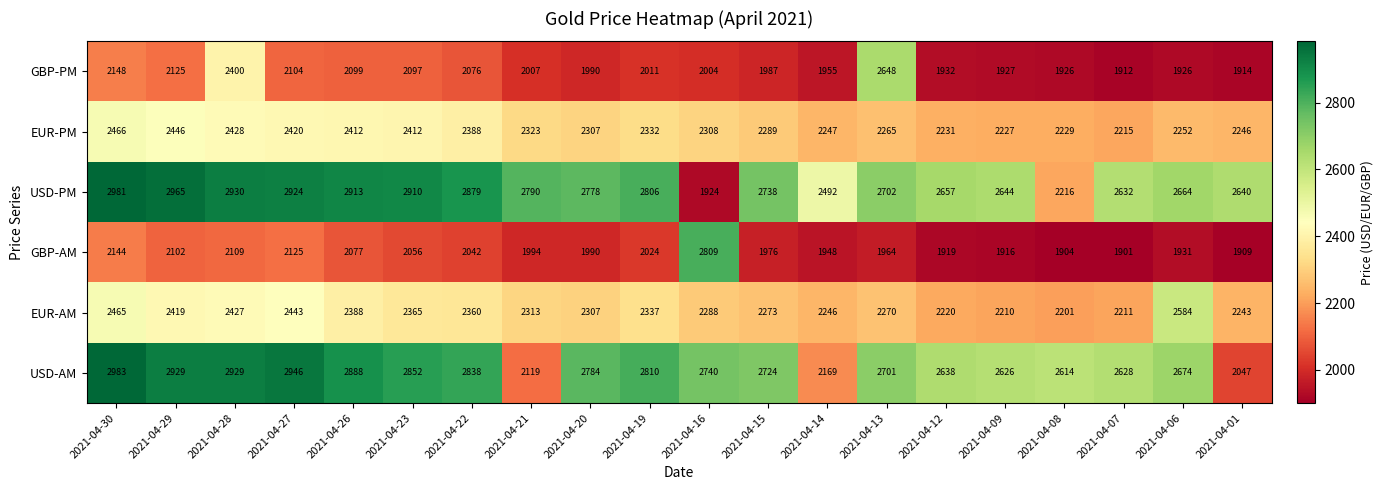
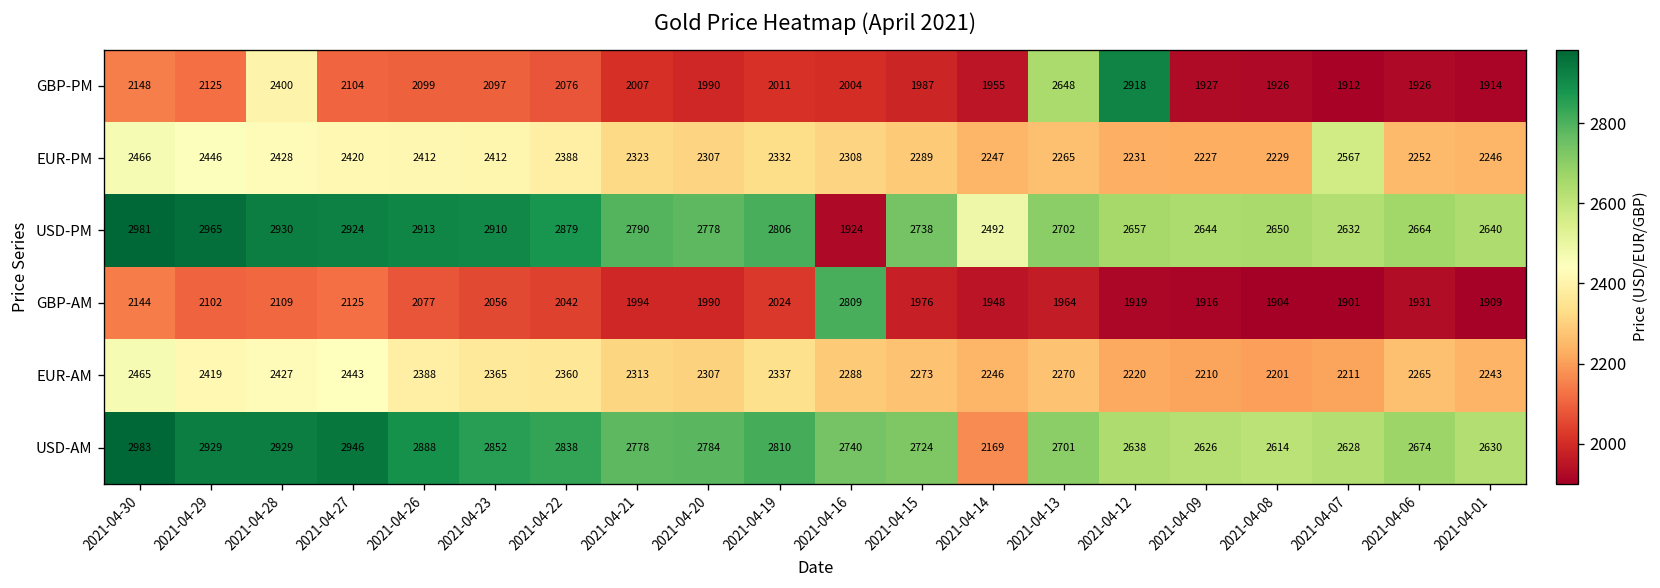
GBP-PM, 2021-04-12: 1932 -> 2918
EUR-PM, 2021-04-07: 2215 -> 2567
USD-PM, 2021-04-08: 2216 -> 2650
EUR-AM, 2021-04-06: 2584 -> 2265
USD-AM, 2021-04-21: 2119 -> 2778
USD-AM, 2021-04-01: 2047 -> 2630
